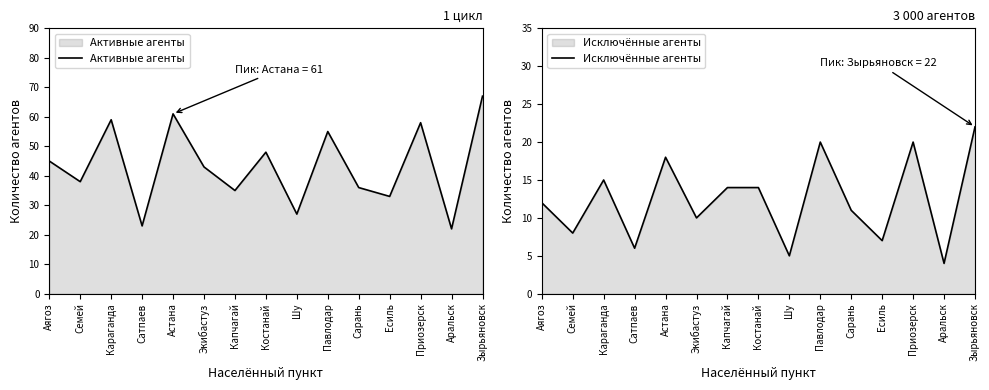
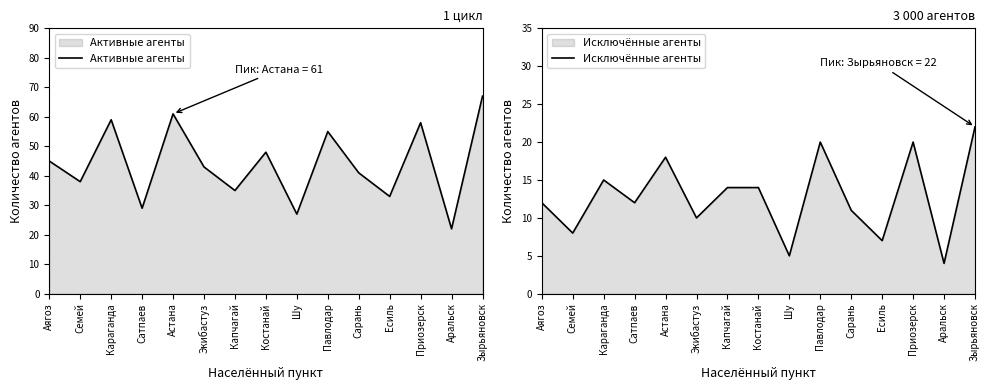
1 цикл, Сатпаев: 23 -> 29
1 цикл, Сарань: 36 -> 41
3 000 агентов, Сатпаев: 6 -> 12
